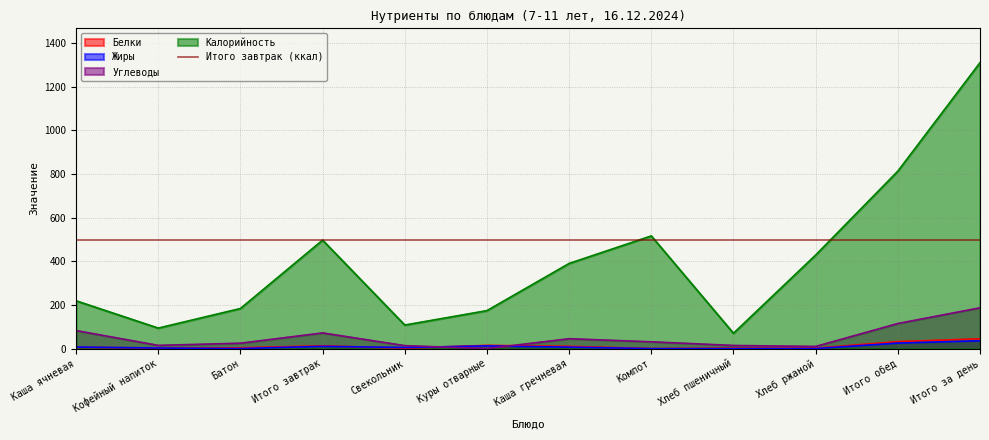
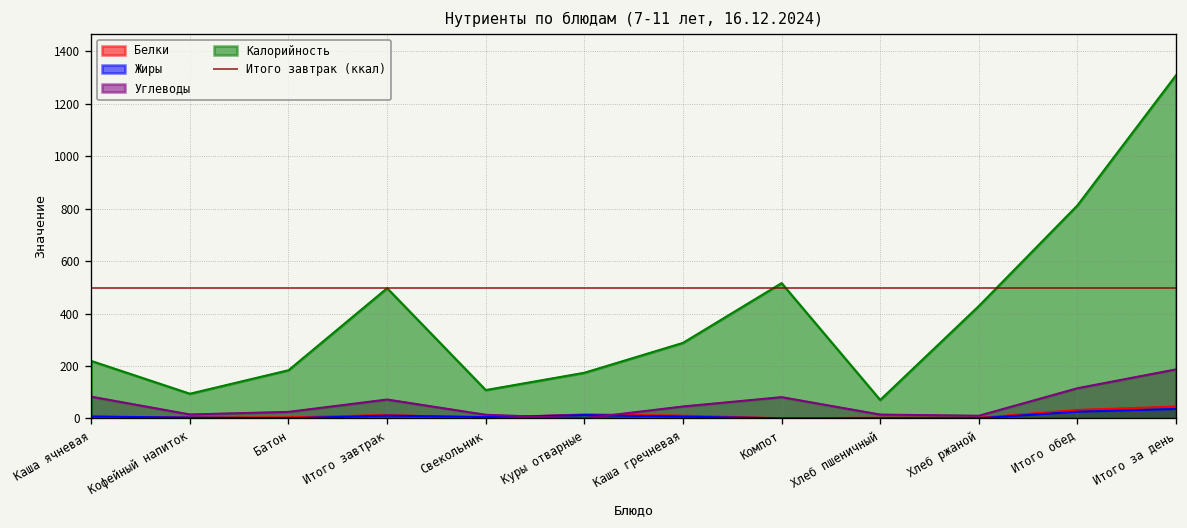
Калорийность, Каша гречневая: 390 -> 290
Углеводы, Компот: 30 -> 80
